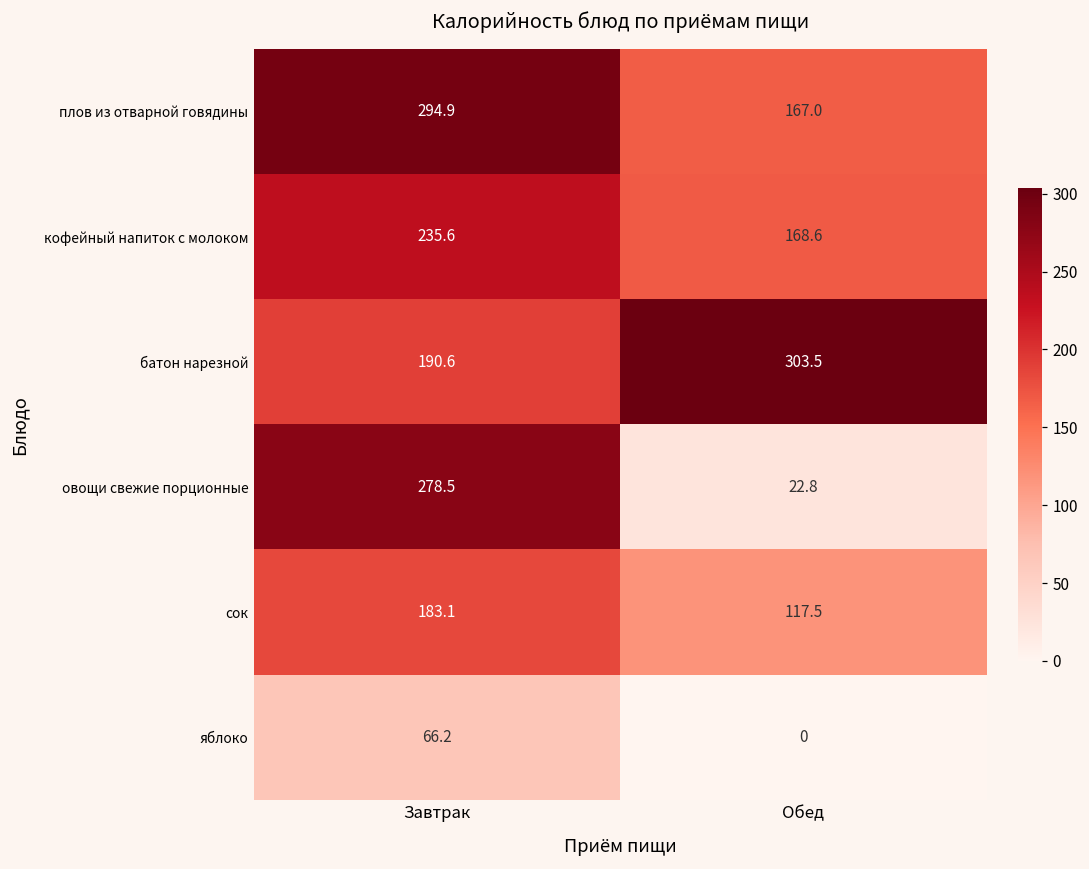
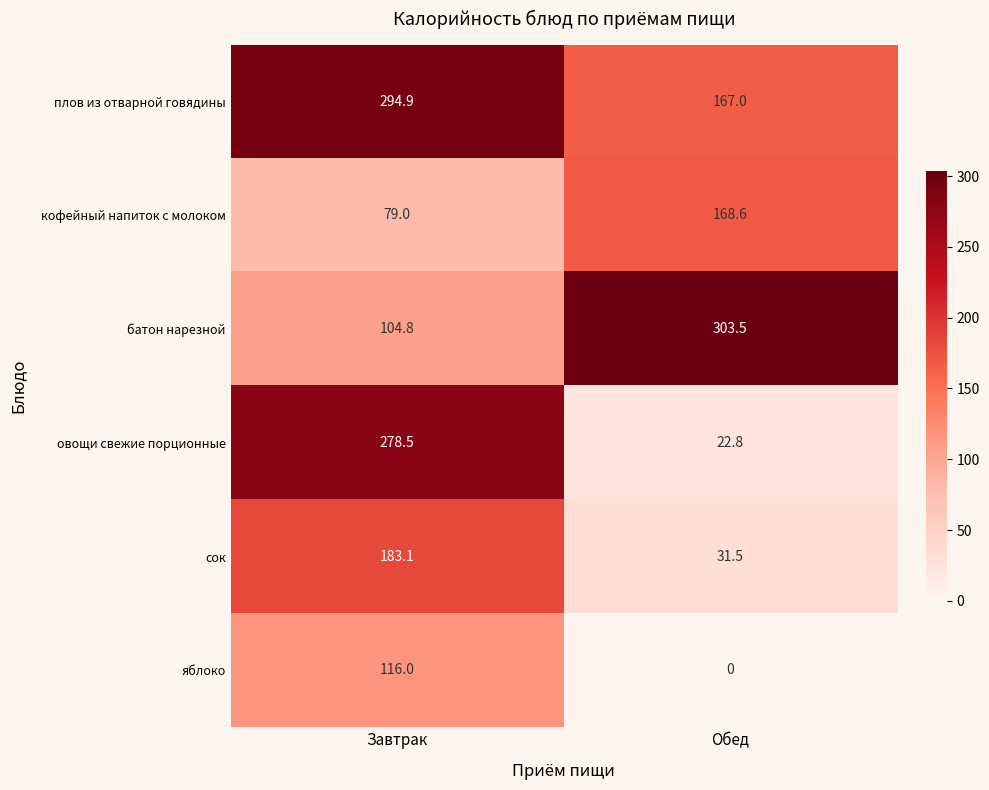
кофейный напиток с молоком, Завтрак: 235.6 -> 79.0
батон нарезной, Завтрак: 190.6 -> 104.8
сок, Обед: 117.5 -> 31.5
яблоко, Завтрак: 66.2 -> 116.0
